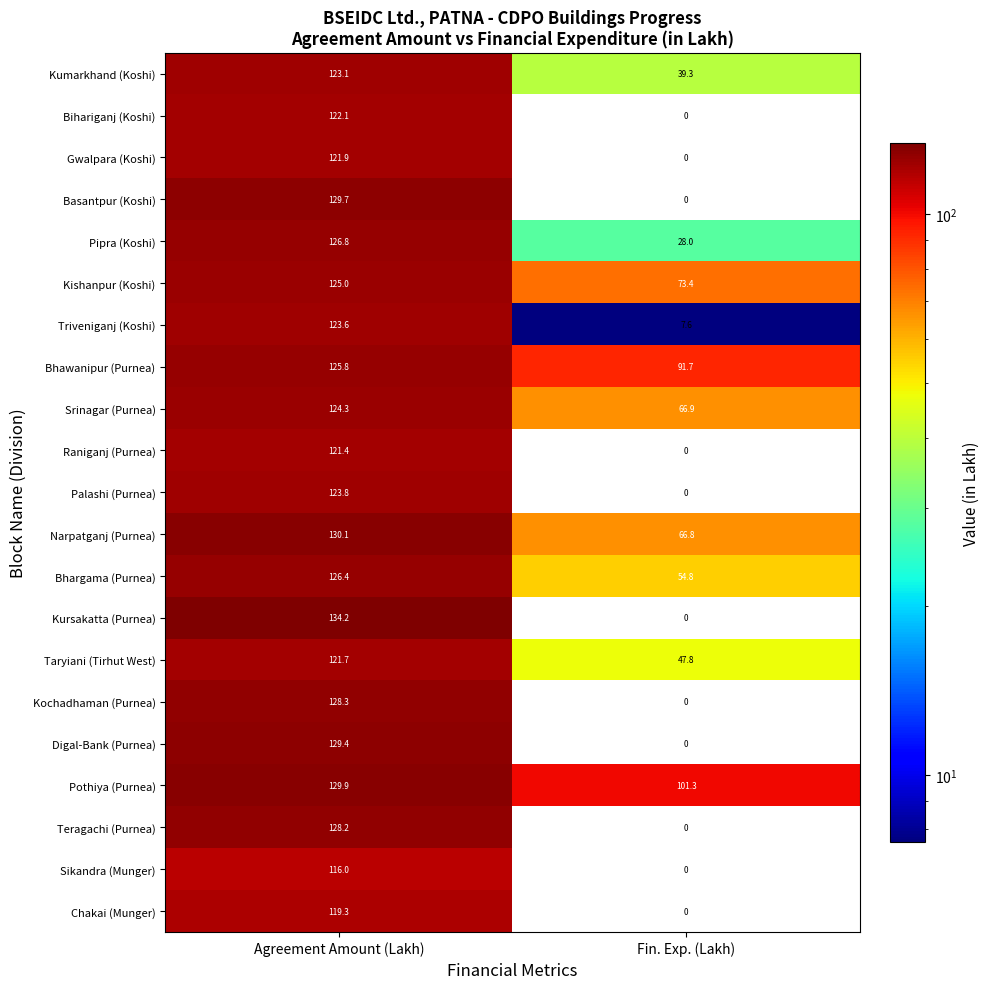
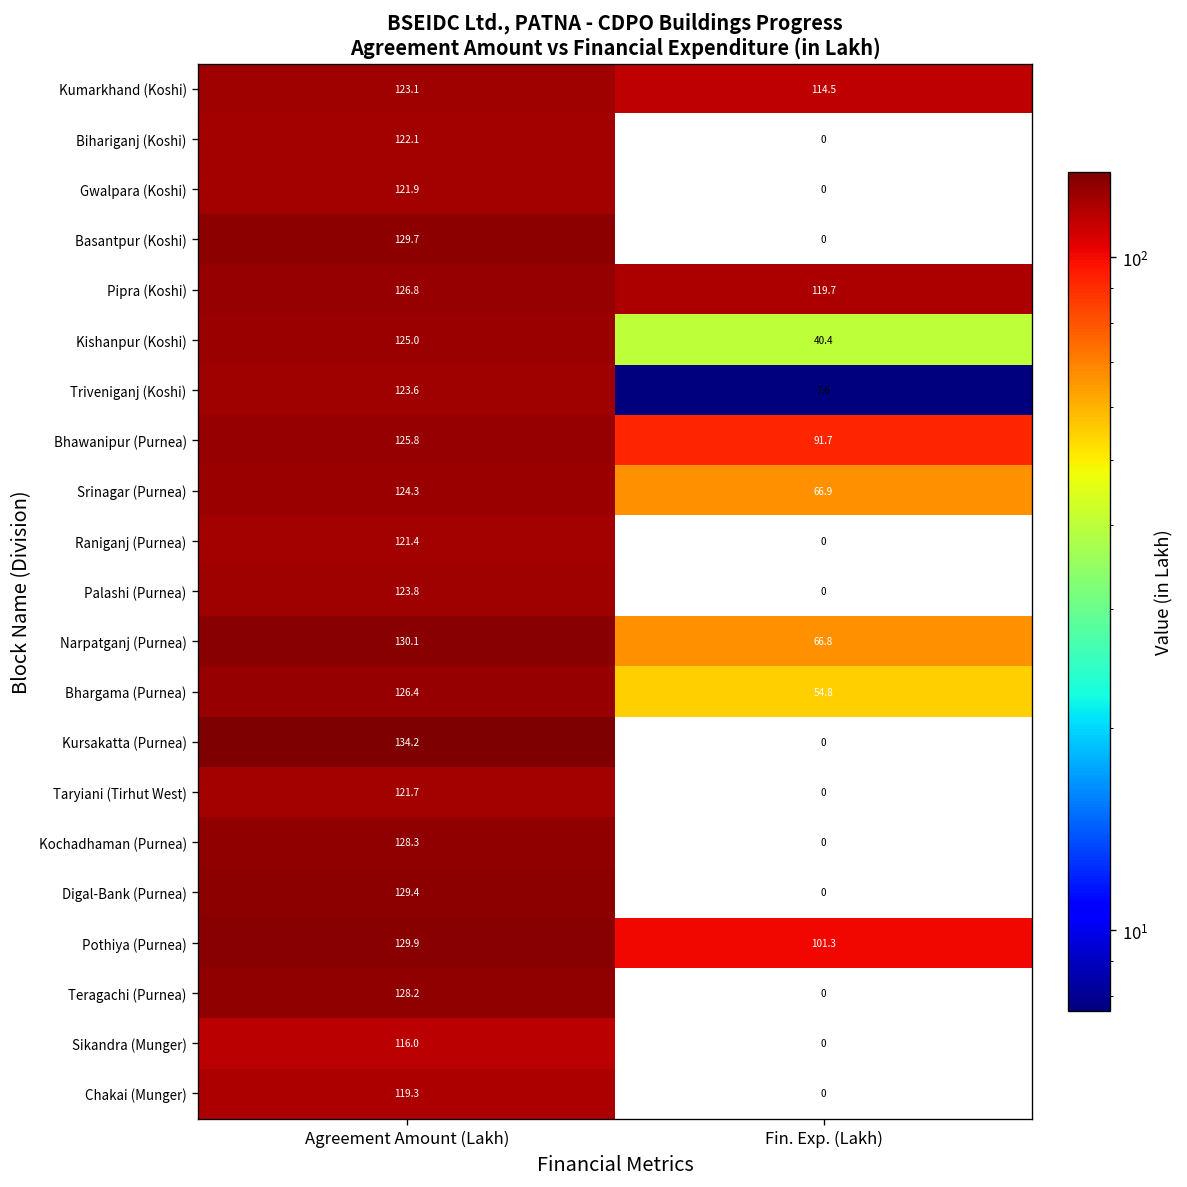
Kumarkhand (Koshi), Fin. Exp. (Lakh): 39.3 -> 114.5
Pipra (Koshi), Fin. Exp. (Lakh): 28.0 -> 119.7
Kishanpur (Koshi), Fin. Exp. (Lakh): 73.4 -> 40.4
Taryiani (Tirhut West), Fin. Exp. (Lakh): 47.8 -> 0
